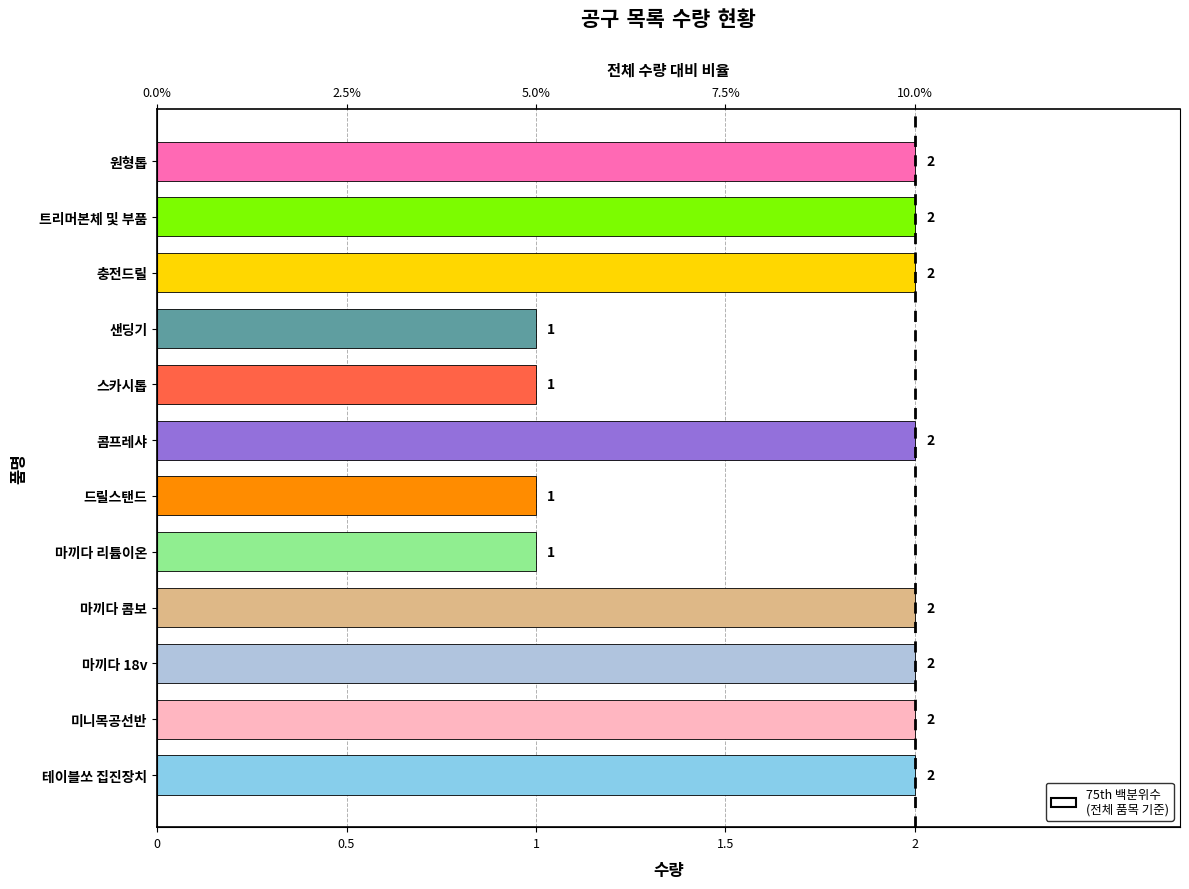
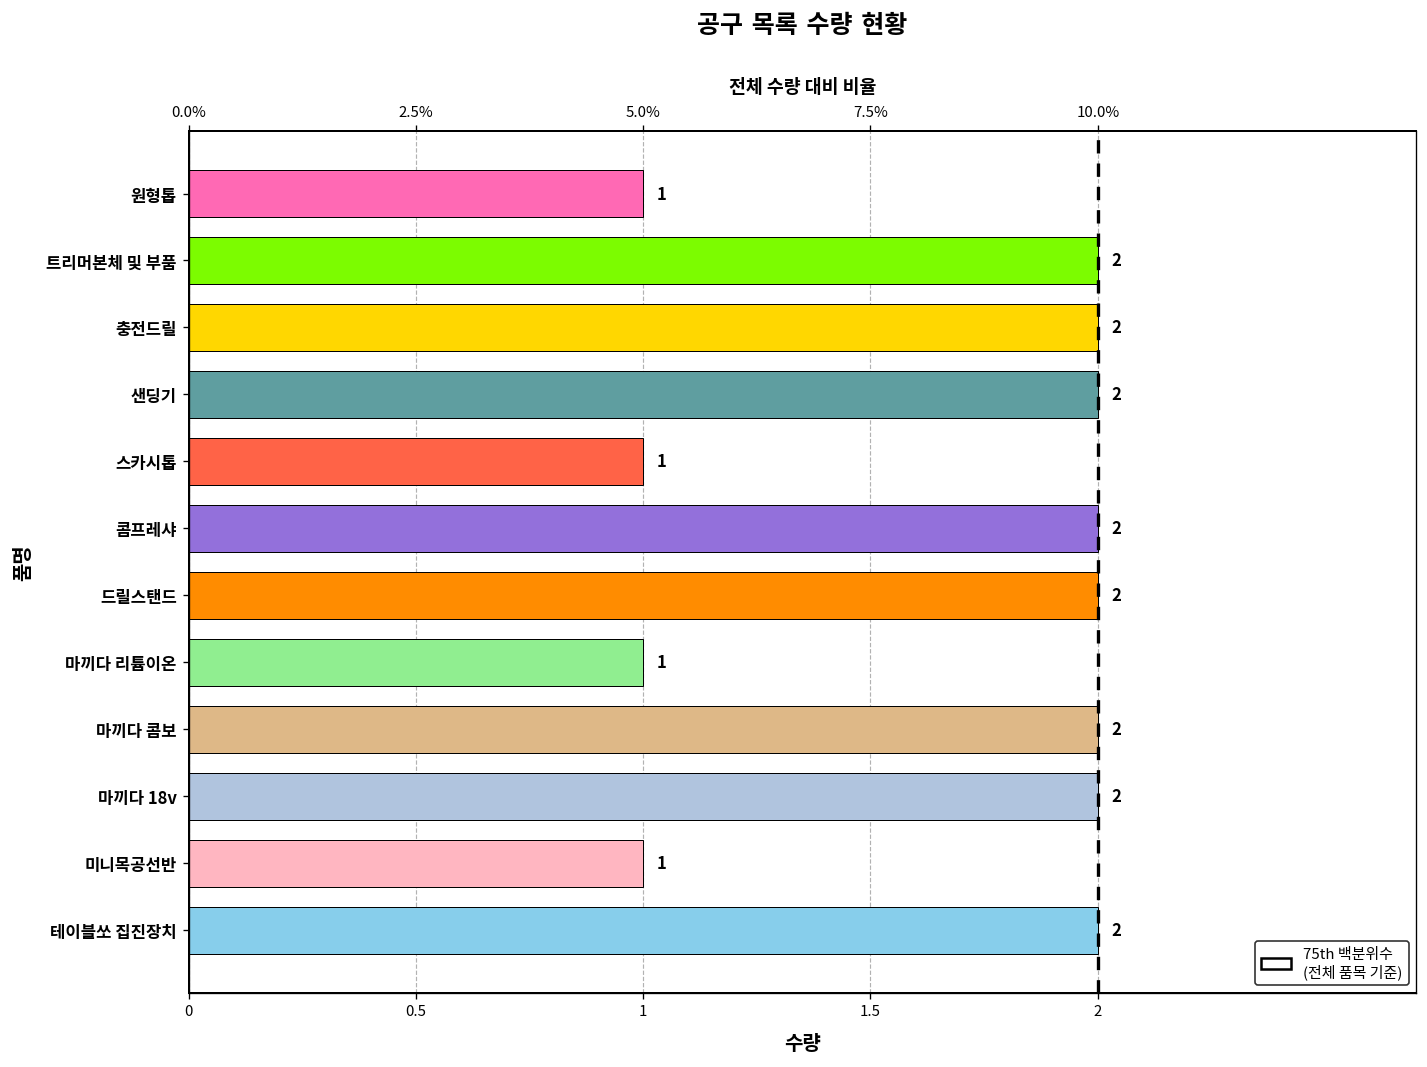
원형톱: 2 -> 1
샌딩기: 1 -> 2
드릴스탠드: 1 -> 2
미니목공선반: 2 -> 1
